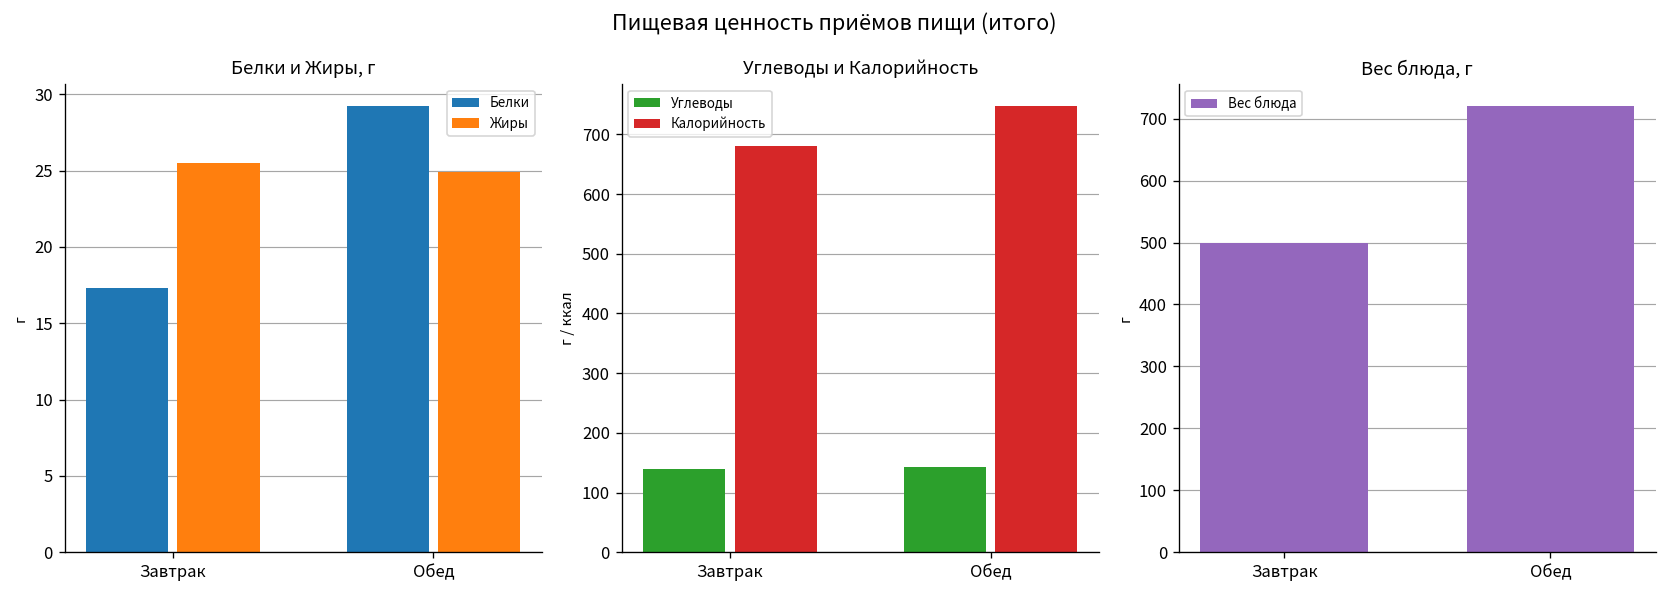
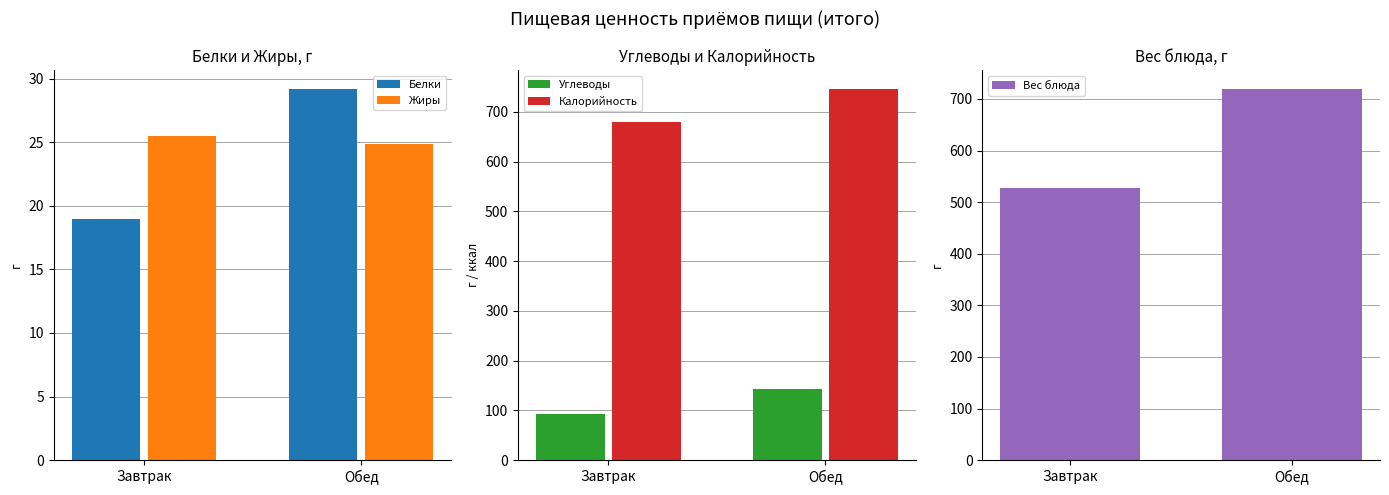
Белки и Жиры, г, Белки, Завтрак: 17.3 -> 18.9
Углеводы и Калорийность, Углеводы, Завтрак: 140 -> 90
Вес блюда, г, Завтрак: 500 -> 530
